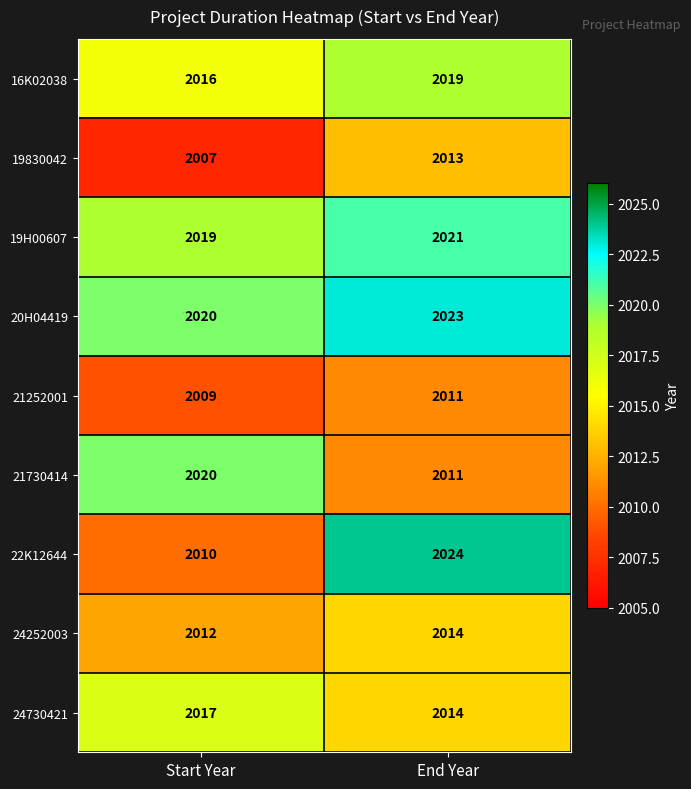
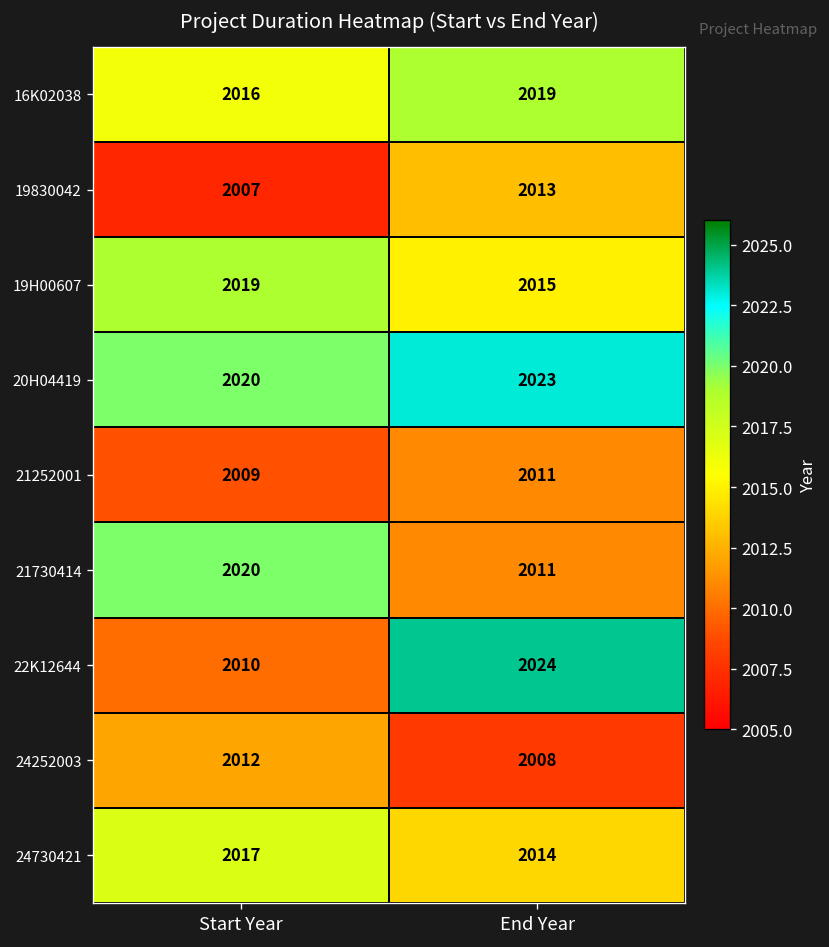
19H00607, End Year: 2021 -> 2015
24252003, End Year: 2014 -> 2008
